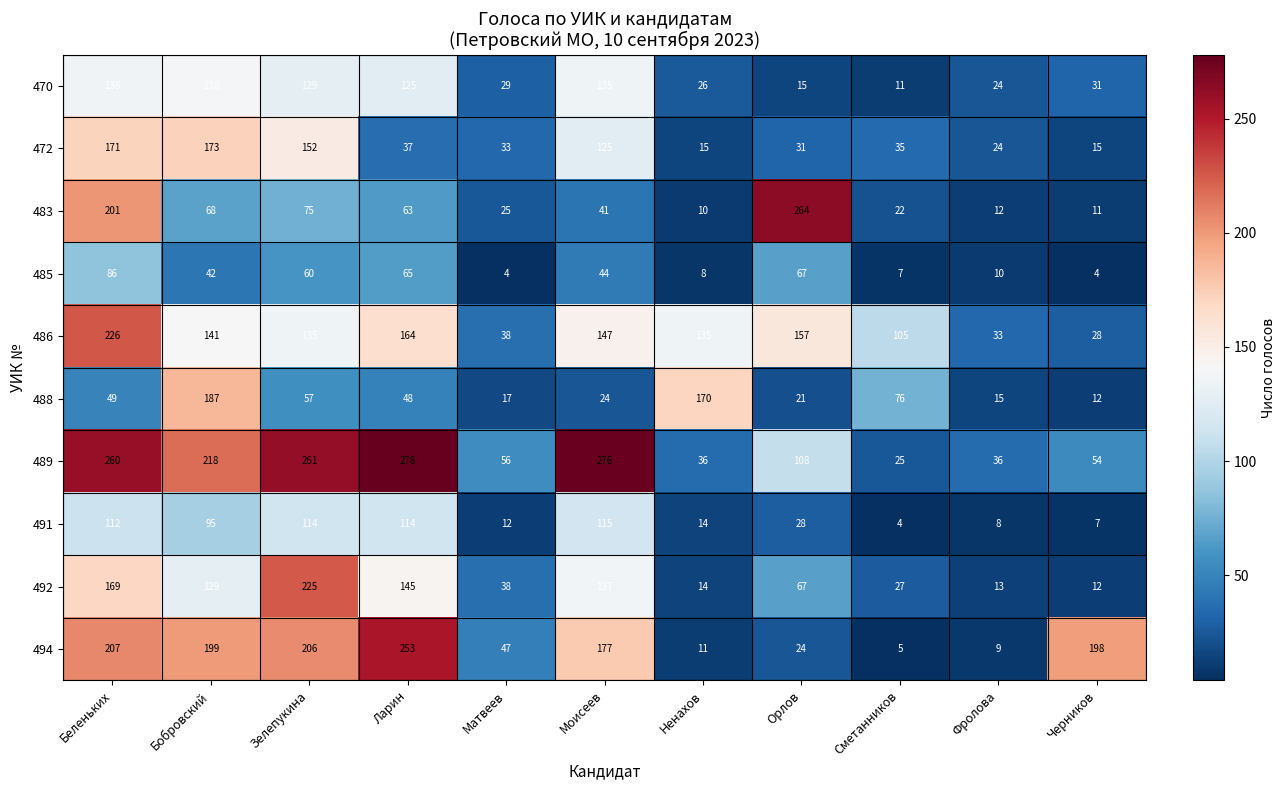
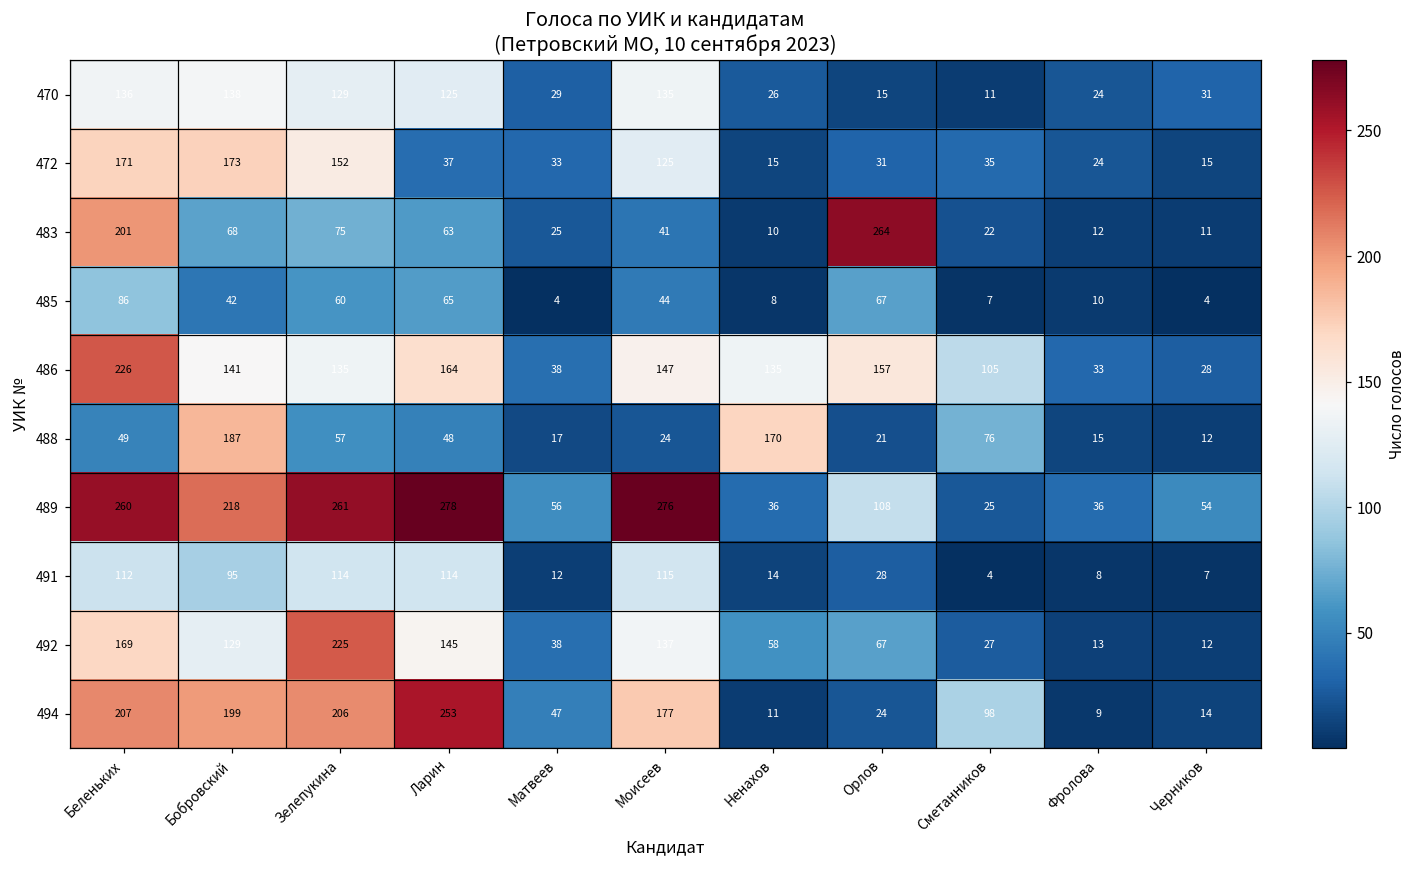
492, Ненахов: 14 -> 58
494, Сметанников: 5 -> 98
494, Черников: 198 -> 14
